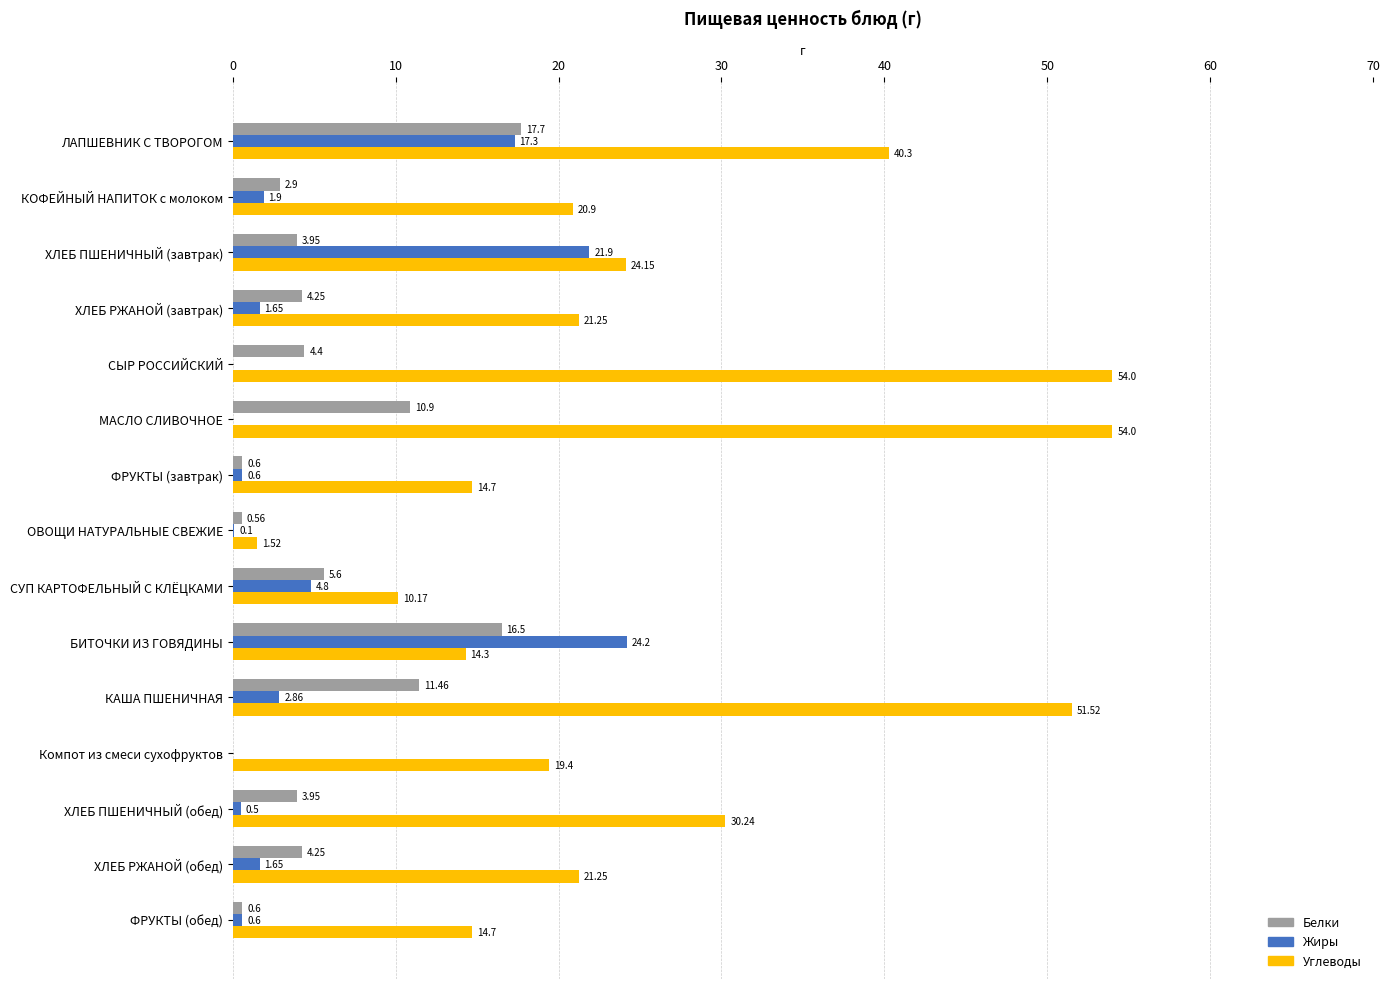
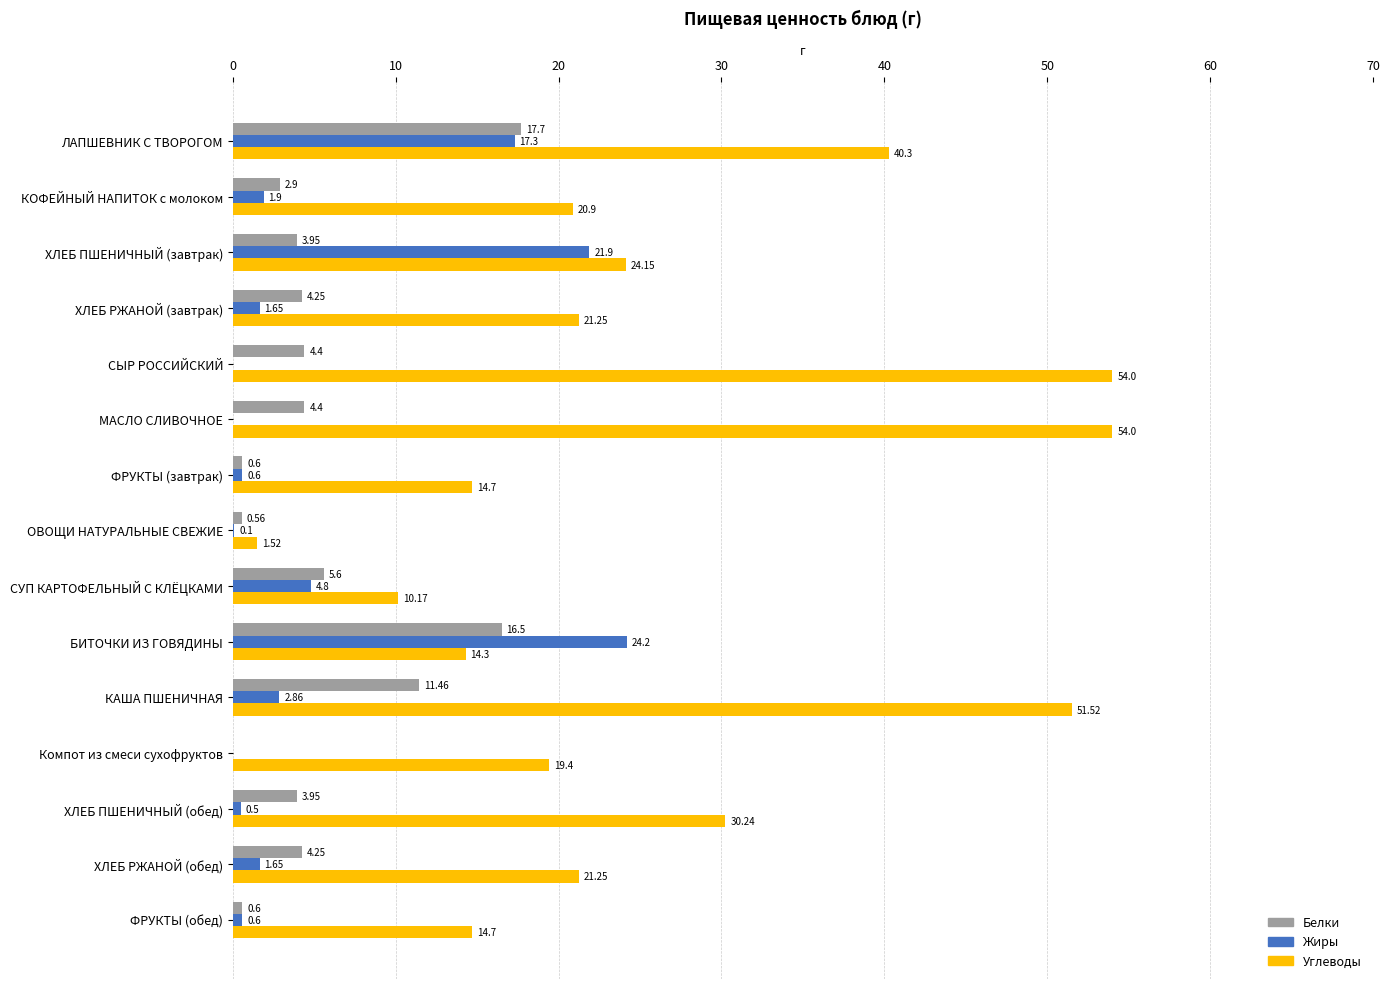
Белки, МАСЛО СЛИВОЧНОЕ: 10.9 -> 4.4
